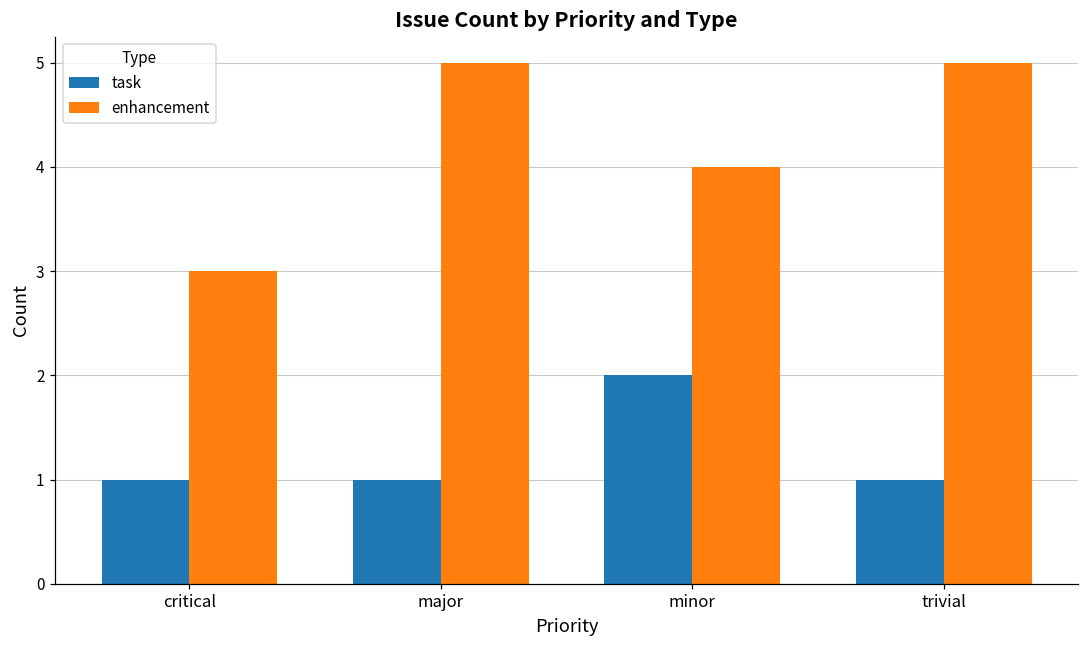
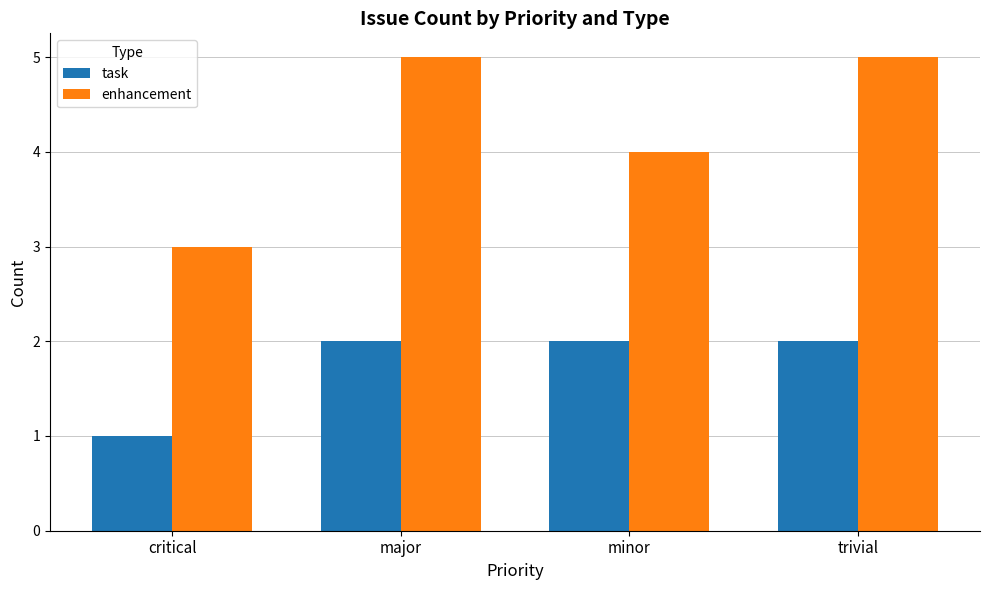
task, major: 1 -> 2
task, trivial: 1 -> 2
